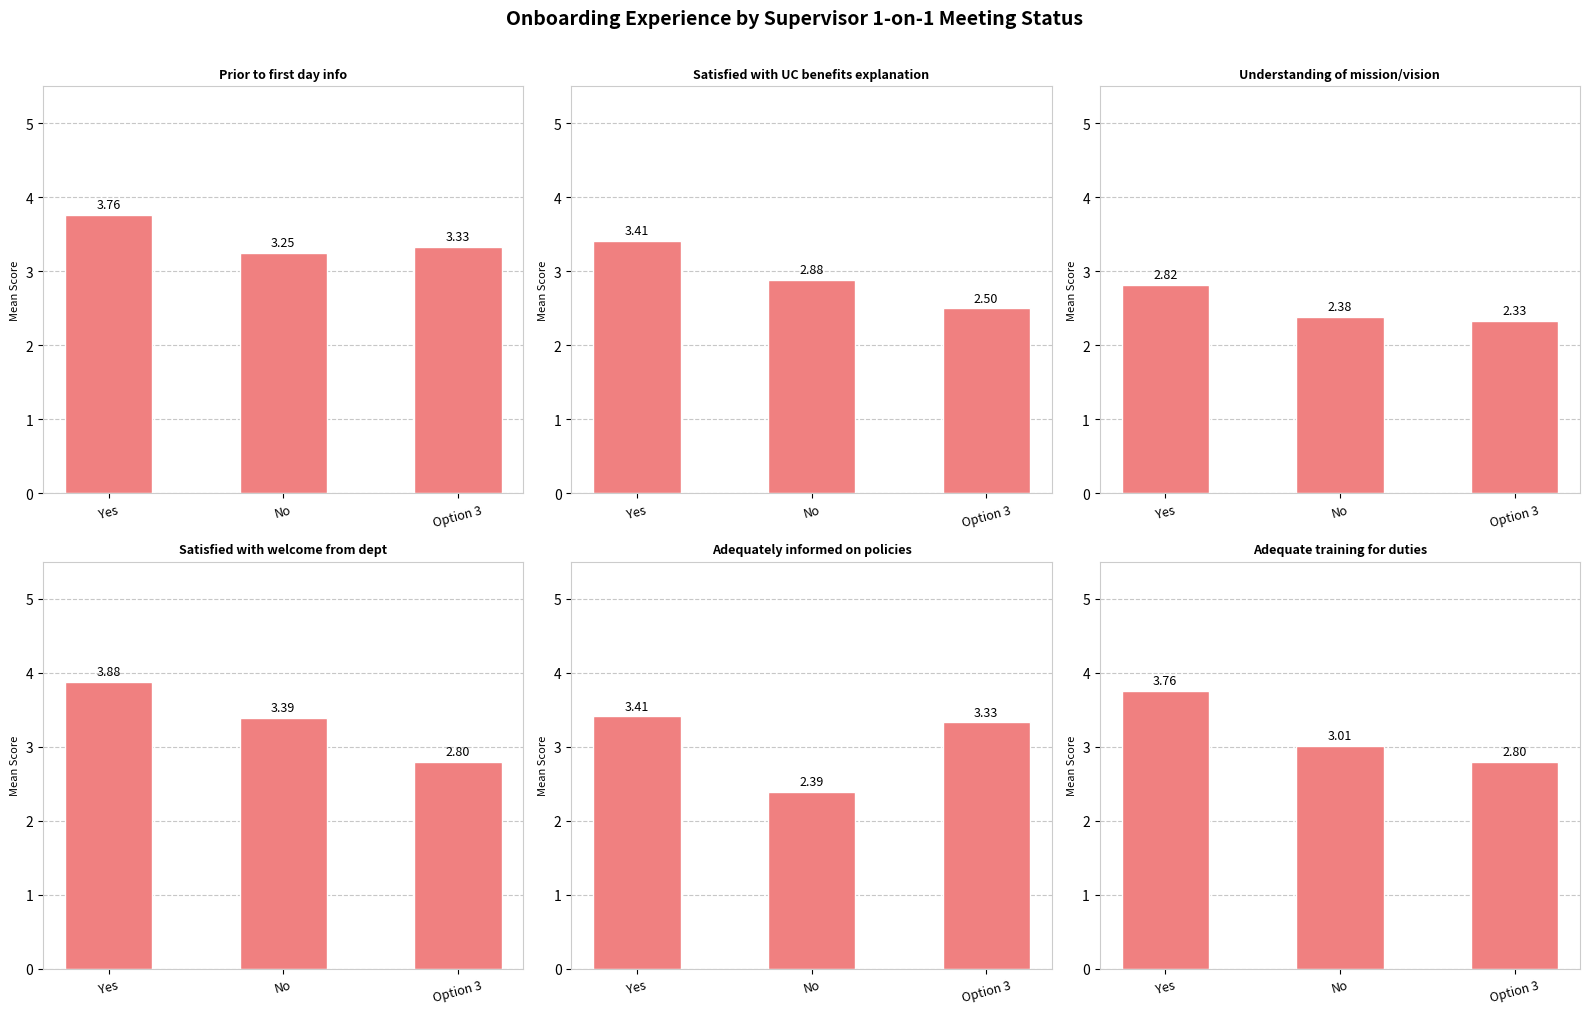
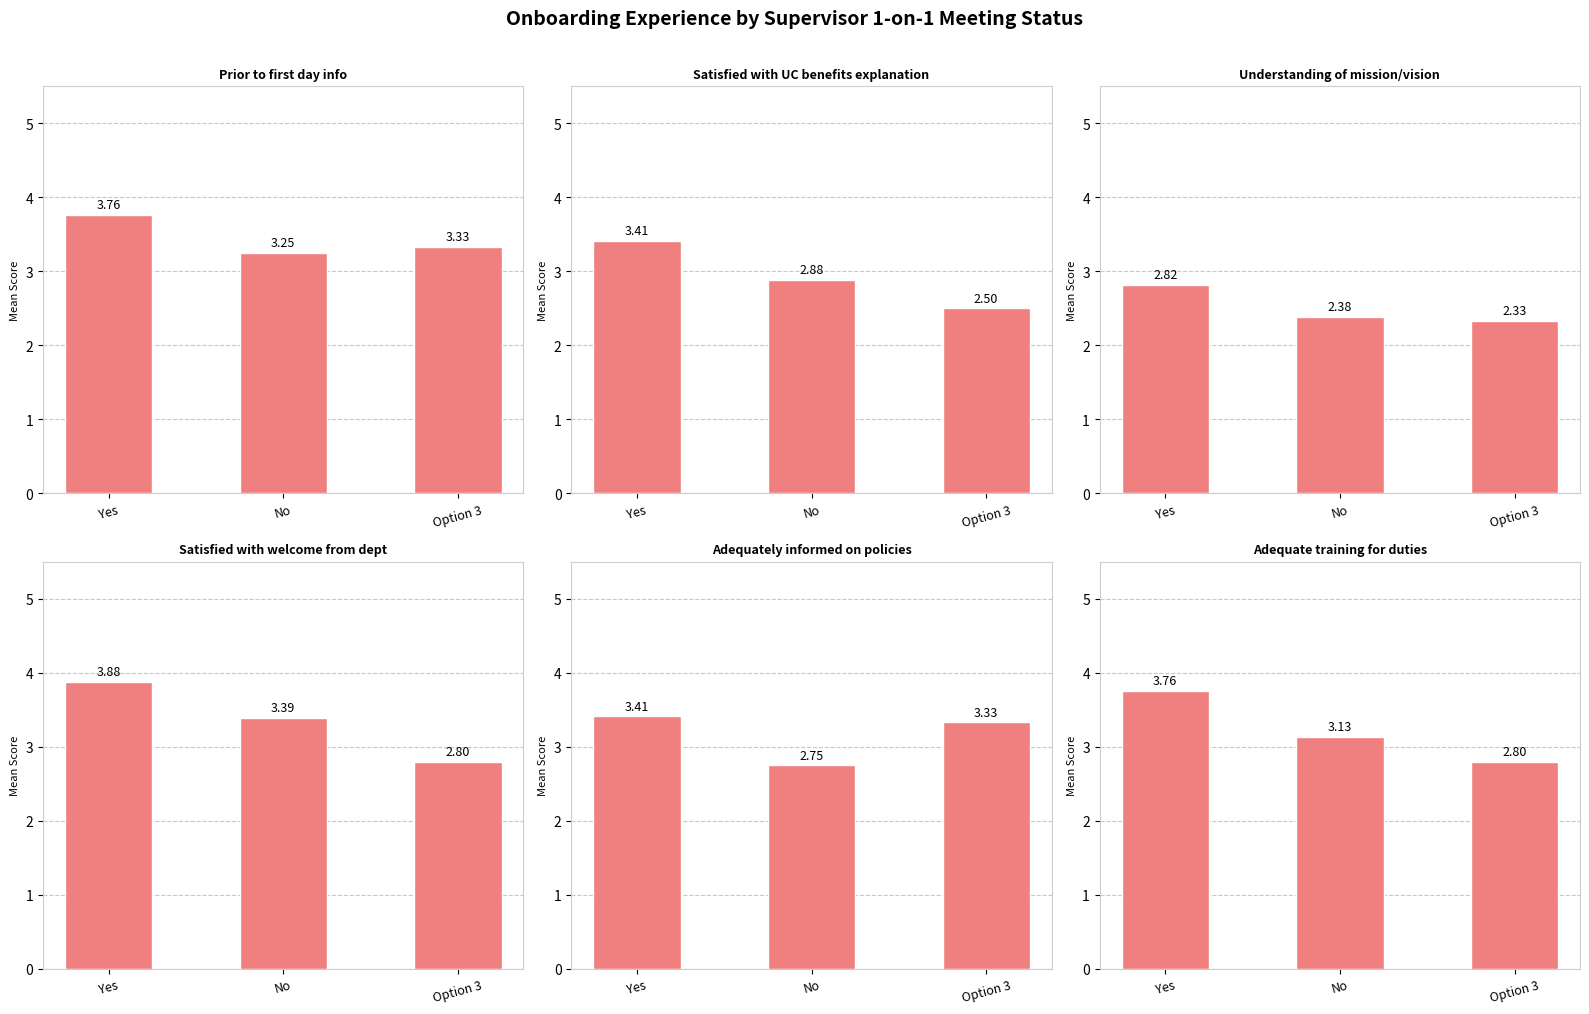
Adequately informed on policies, No: 2.39 -> 2.75
Adequate training for duties, No: 3.01 -> 3.13
